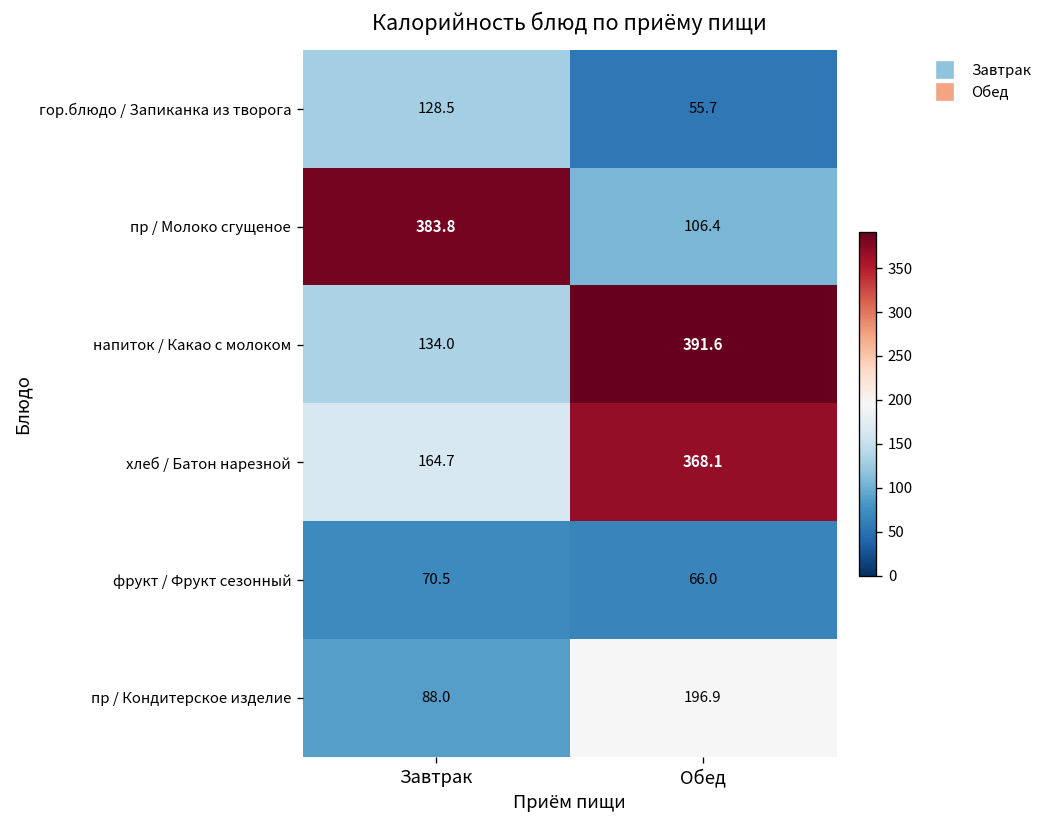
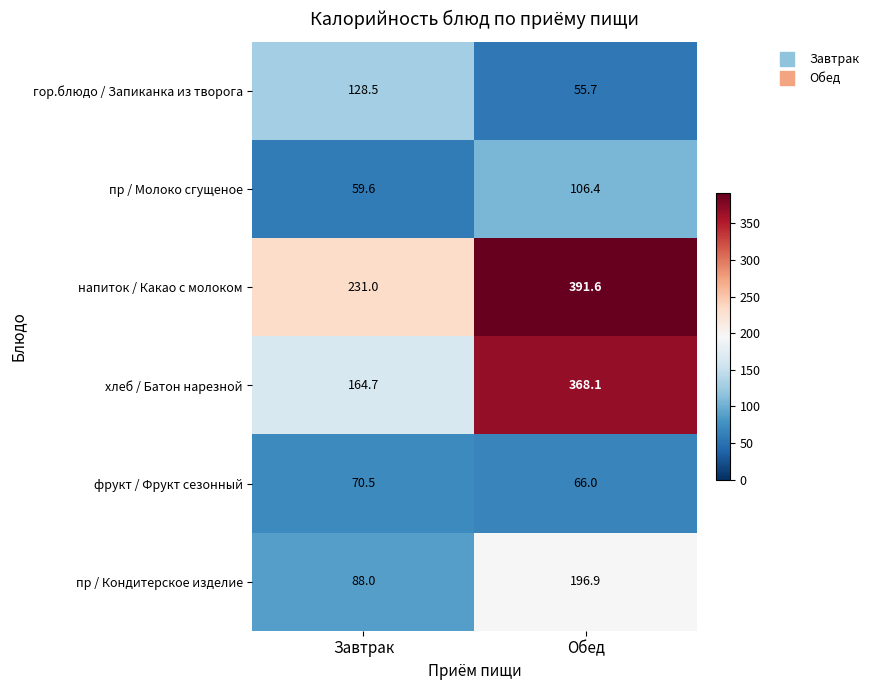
пр / Молоко сгущеное, Завтрак: 383.8 -> 59.6
напиток / Какао с молоком, Завтрак: 134.0 -> 231.0
